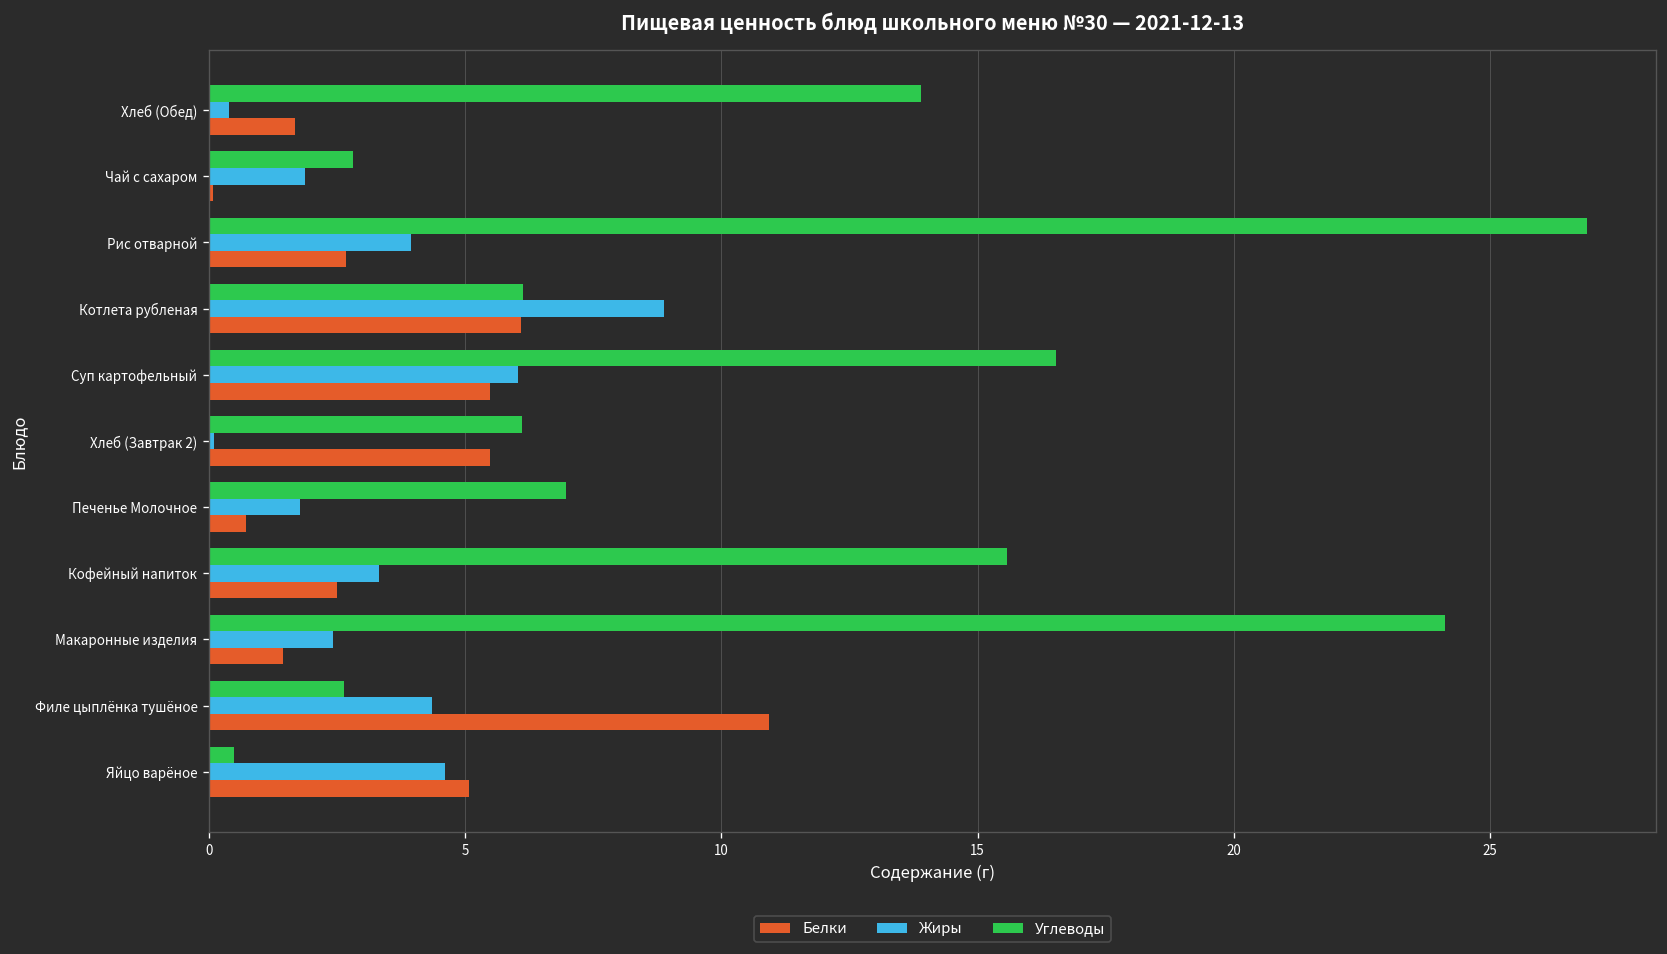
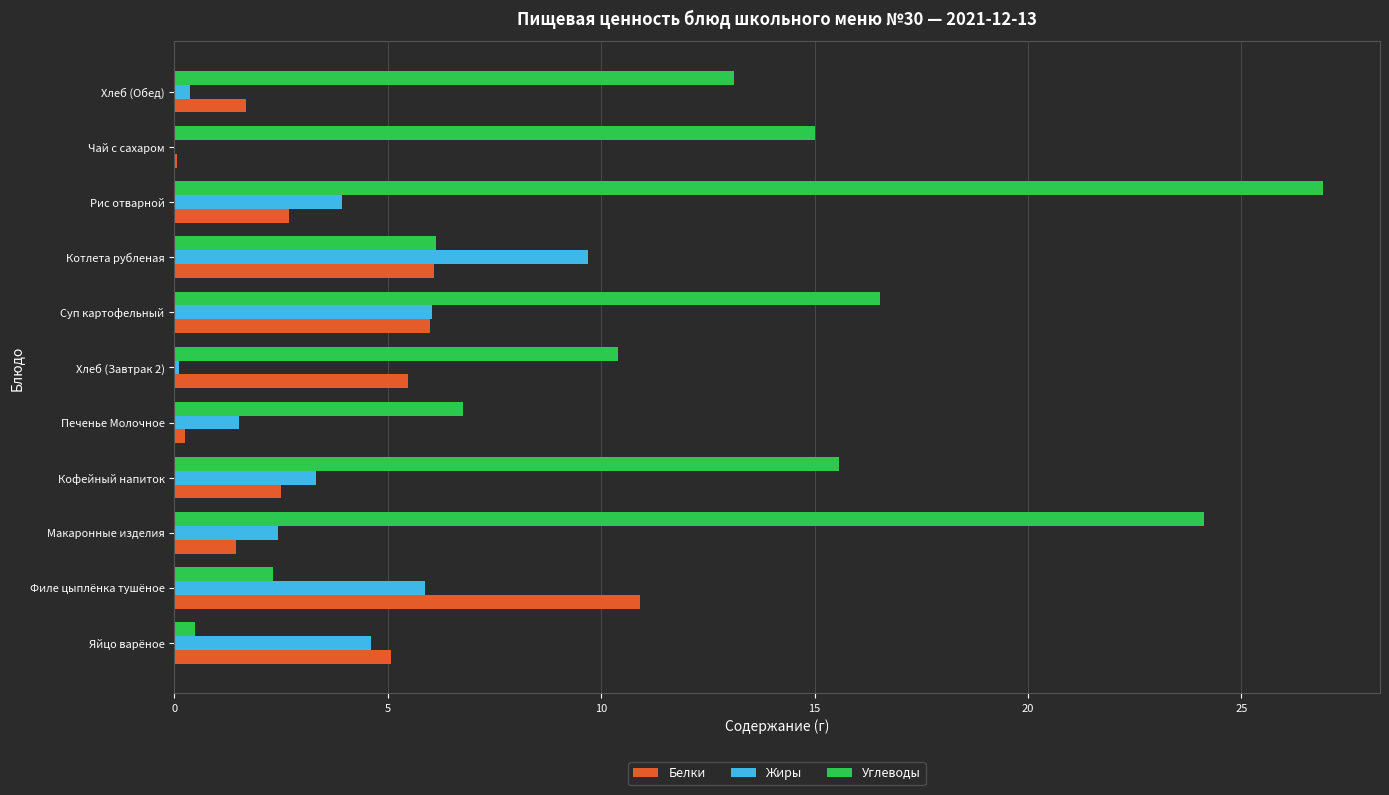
Углеводы, Хлеб (Обед): 13.9 -> 13.1
Углеводы, Чай с сахаром: 2.8 -> 15.0
Жиры, Чай с сахаром: 1.9 -> 0.0
Жиры, Котлета рубленая: 8.9 -> 9.7
Белки, Суп картофельный: 5.5 -> 6.0
Углеводы, Хлеб (Завтрак 2): 6.1 -> 10.4
Углеводы, Печенье Молочное: 7.0 -> 6.8
Жиры, Печенье Молочное: 1.8 -> 1.5
Белки, Печенье Молочное: 0.7 -> 0.2
Углеводы, Филе цыплёнка тушёное: 2.6 -> 2.3
Жиры, Филе цыплёнка тушёное: 4.4 -> 5.9
